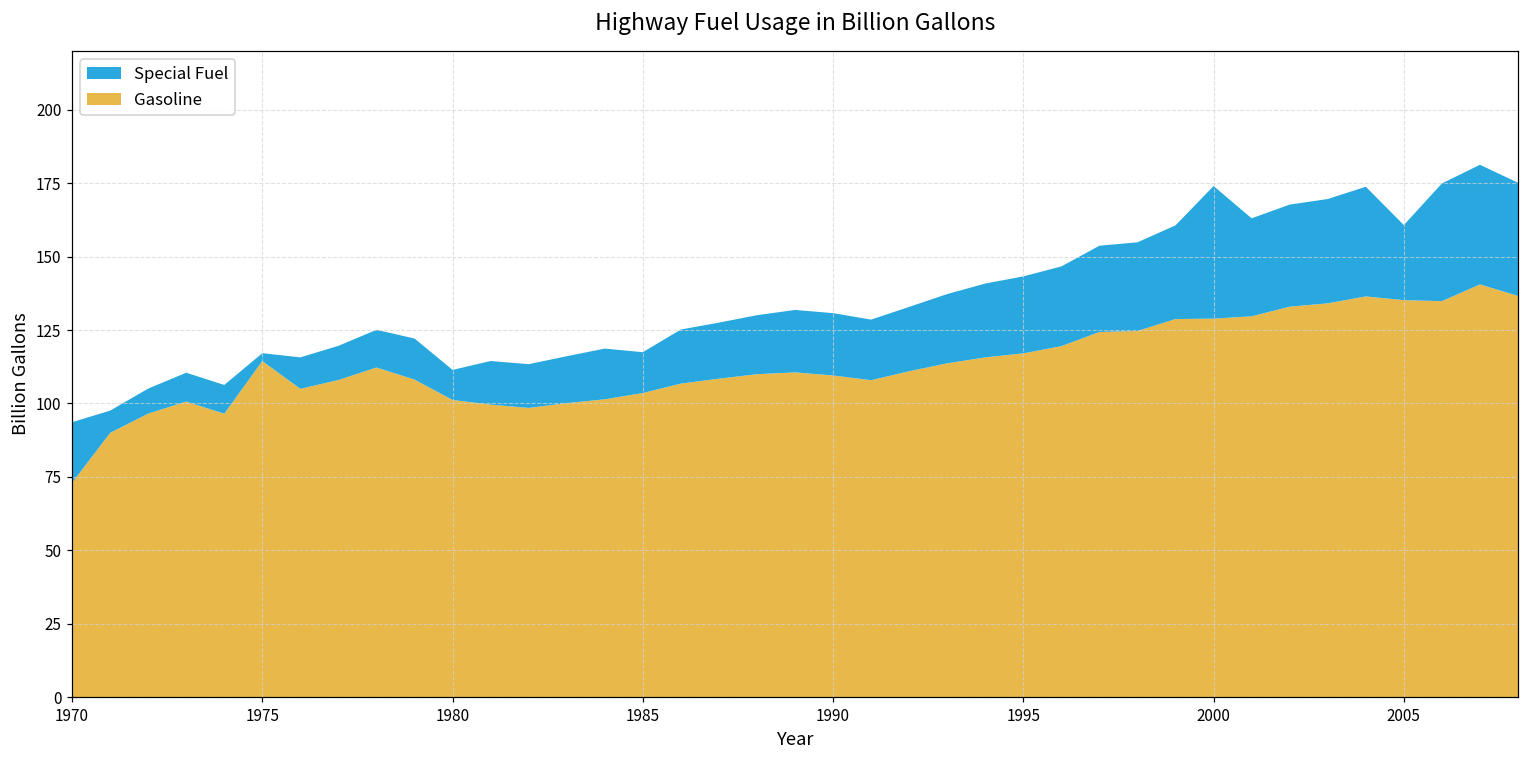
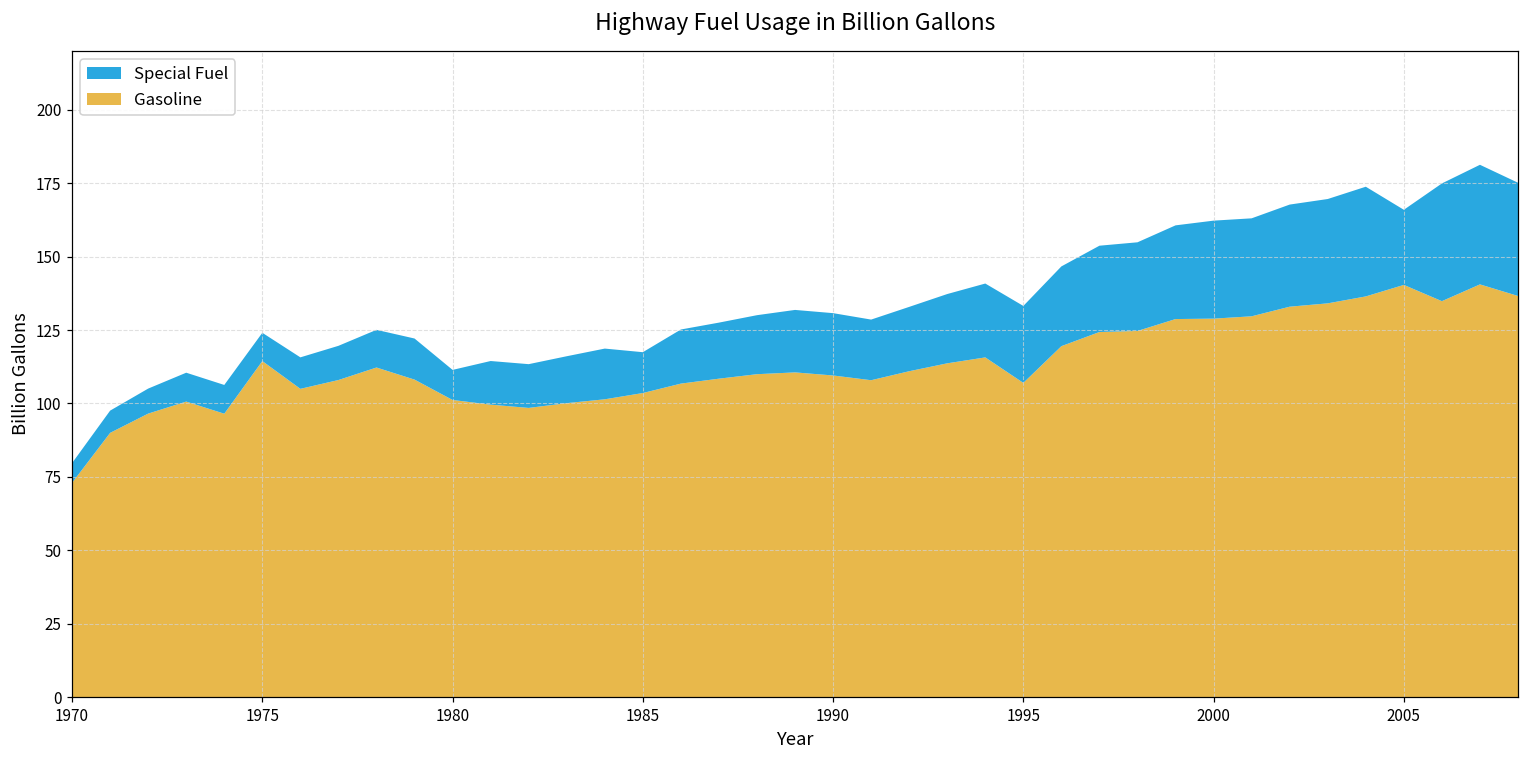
Special Fuel, 1970: 21 -> 7
Special Fuel, 1975: 3 -> 10
Gasoline, 1995: 117 -> 107
Special Fuel, 2000: 45 -> 33
Gasoline, 2005: 135 -> 140
